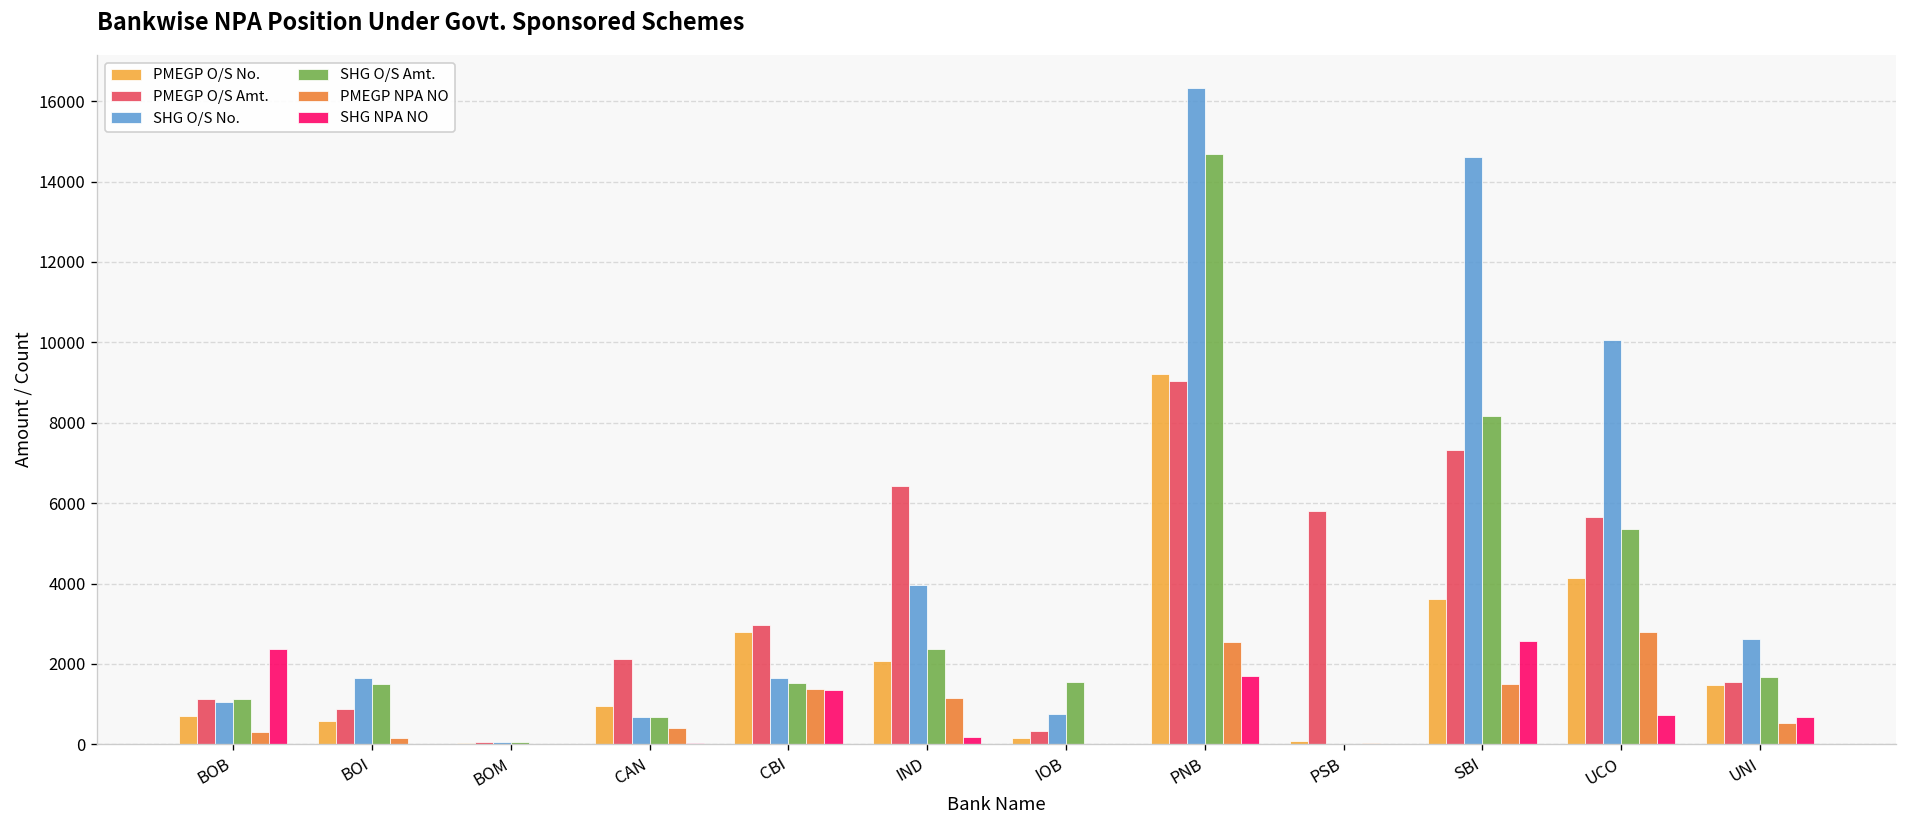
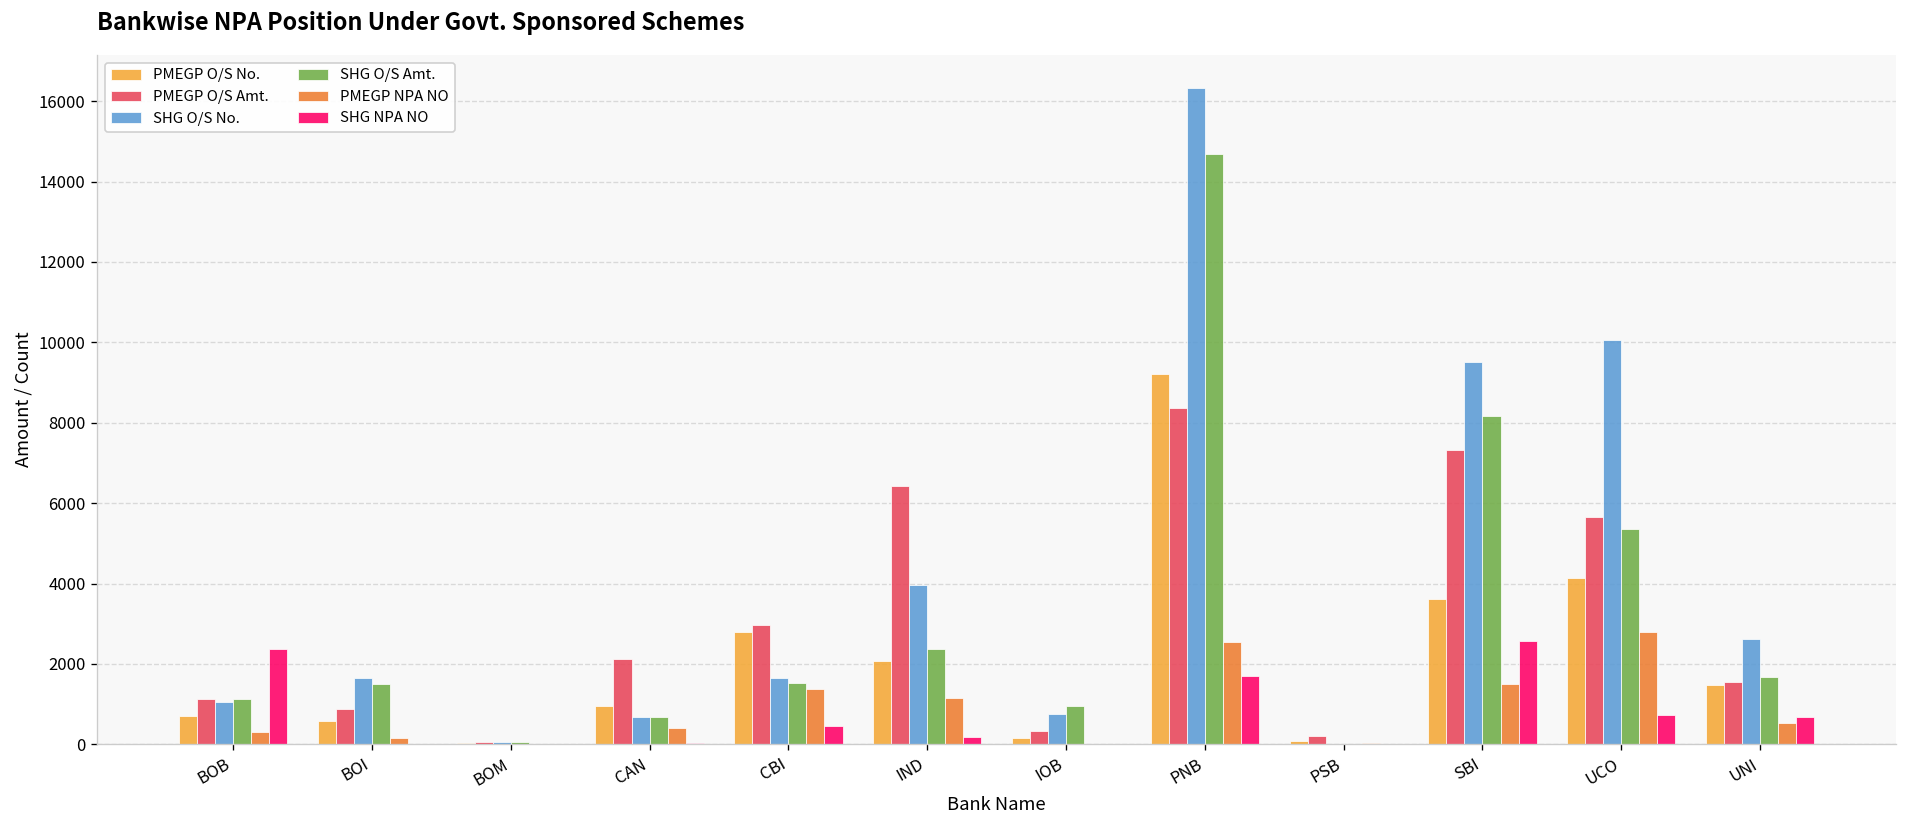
SHG NPA NO, CBI: 1300 -> 500
SHG O/S Amt., IOB: 1500 -> 900
PMEGP O/S Amt., PNB: 9000 -> 8400
PMEGP O/S Amt., PSB: 5800 -> 200
SHG O/S No., SBI: 14600 -> 9500
